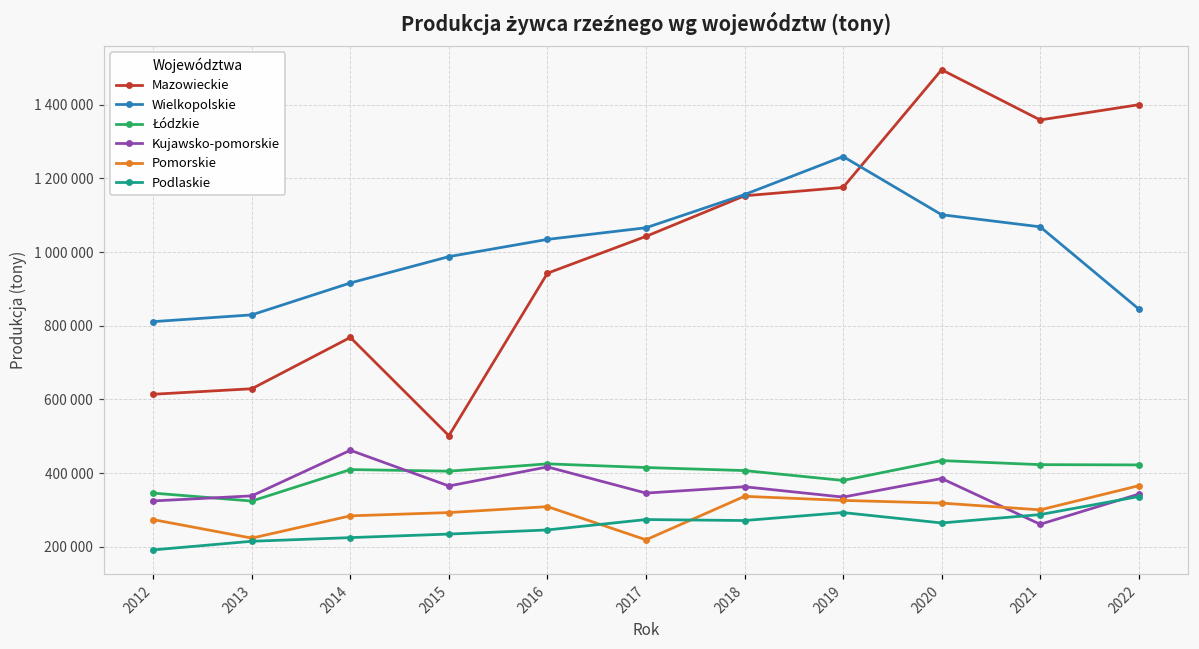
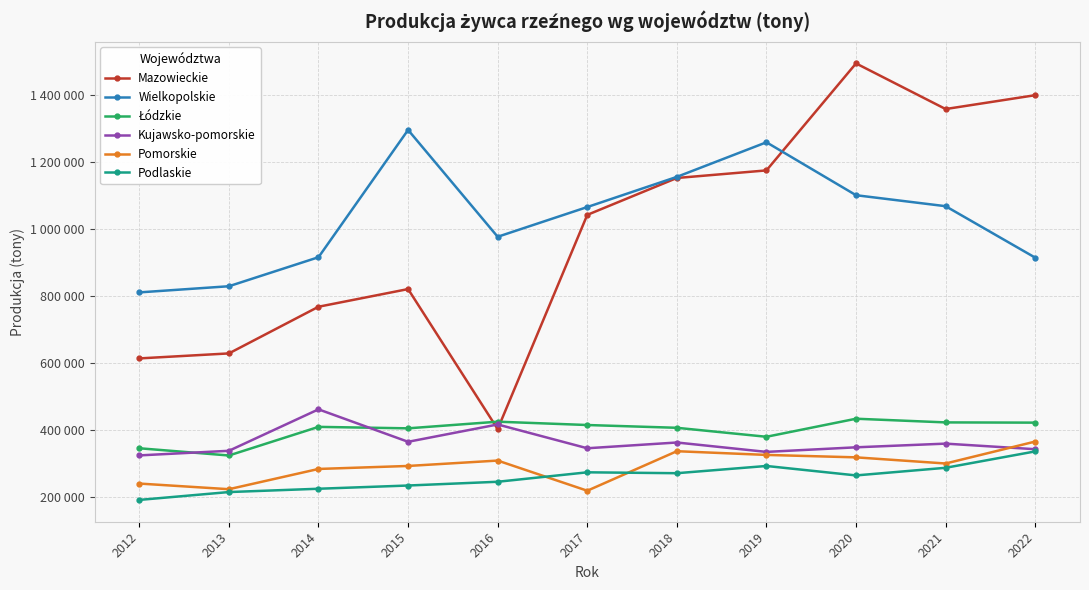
Pomorskie, 2012: 270000 -> 240000
Mazowieckie, 2015: 500000 -> 820000
Wielkopolskie, 2015: 990000 -> 1300000
Mazowieckie, 2016: 940000 -> 400000
Wielkopolskie, 2016: 1030000 -> 980000
Kujawsko-pomorskie, 2020: 390000 -> 350000
Kujawsko-pomorskie, 2021: 260000 -> 360000
Wielkopolskie, 2022: 850000 -> 910000
